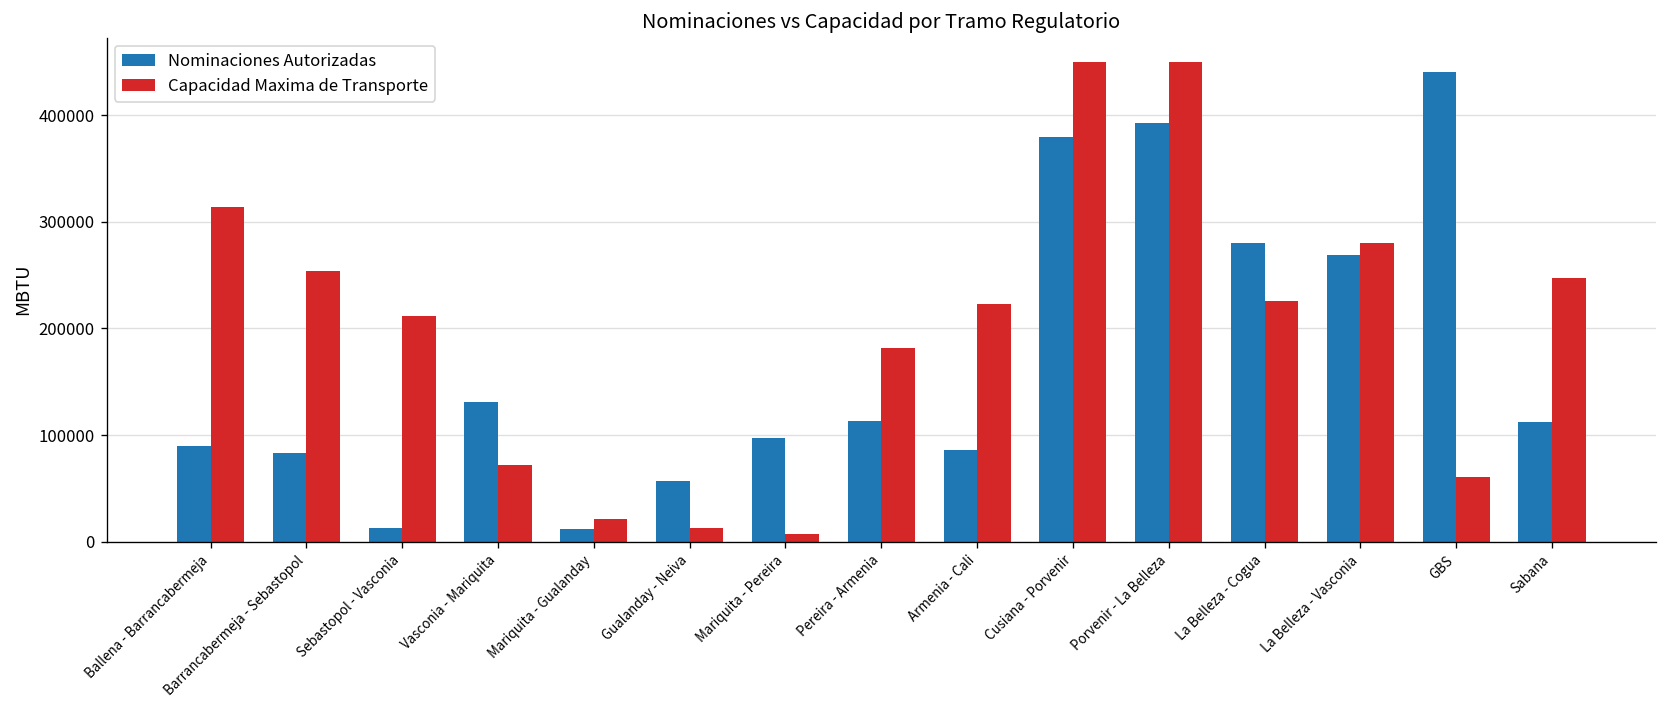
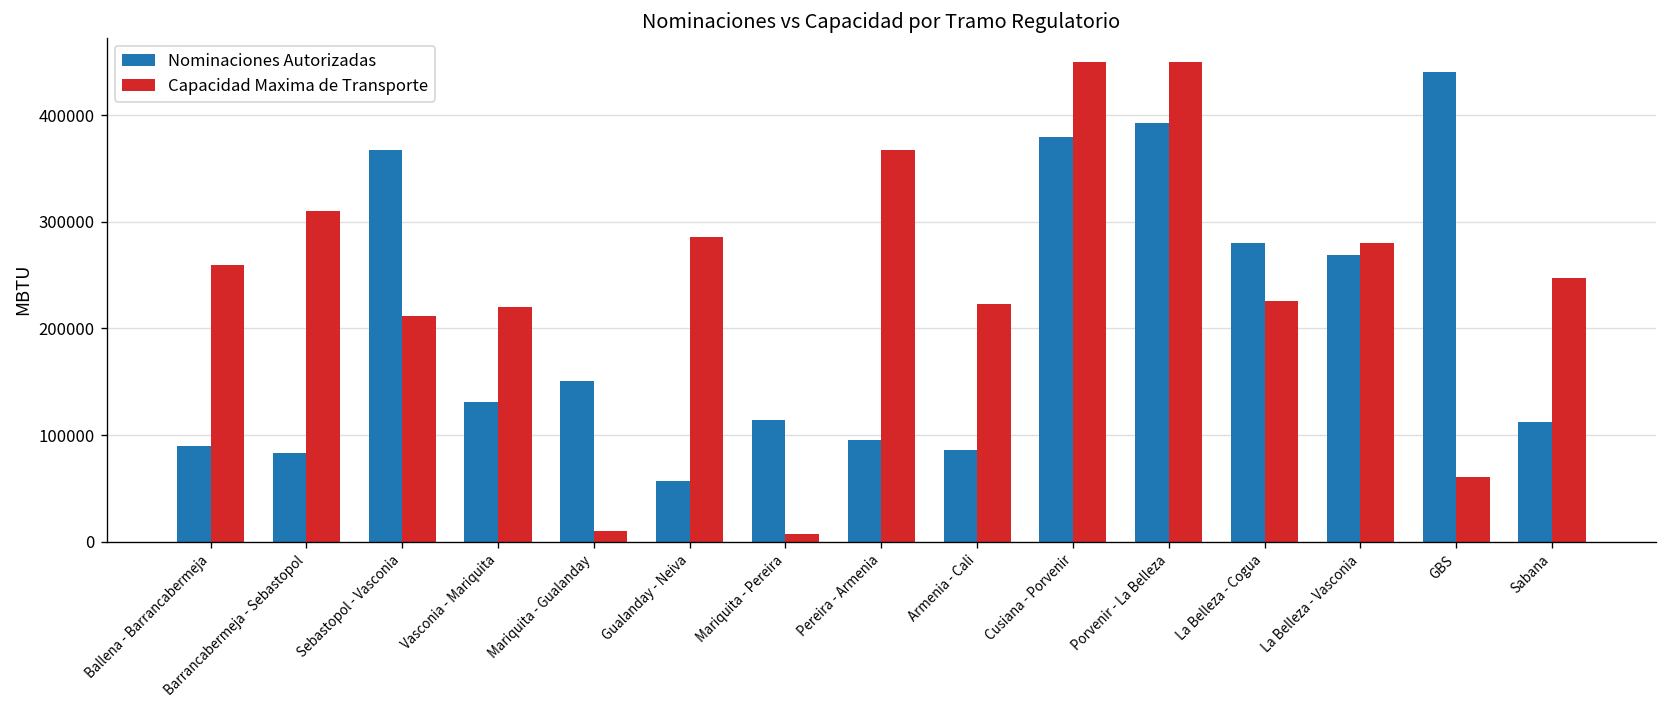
Capacidad Maxima de Transporte, Ballena - Barrancabermeja: 310000 -> 260000
Capacidad Maxima de Transporte, Barrancabermeja - Sebastopol: 250000 -> 310000
Nominaciones Autorizadas, Sebastopol - Vasconia: 10000 -> 370000
Capacidad Maxima de Transporte, Vasconia - Mariquita: 70000 -> 220000
Nominaciones Autorizadas, Mariquita - Gualanday: 10000 -> 150000
Capacidad Maxima de Transporte, Mariquita - Gualanday: 20000 -> 10000
Capacidad Maxima de Transporte, Gualanday - Neiva: 10000 -> 290000
Nominaciones Autorizadas, Mariquita - Pereira: 100000 -> 110000
Nominaciones Autorizadas, Pereira - Armenia: 110000 -> 100000
Capacidad Maxima de Transporte, Pereira - Armenia: 180000 -> 370000
